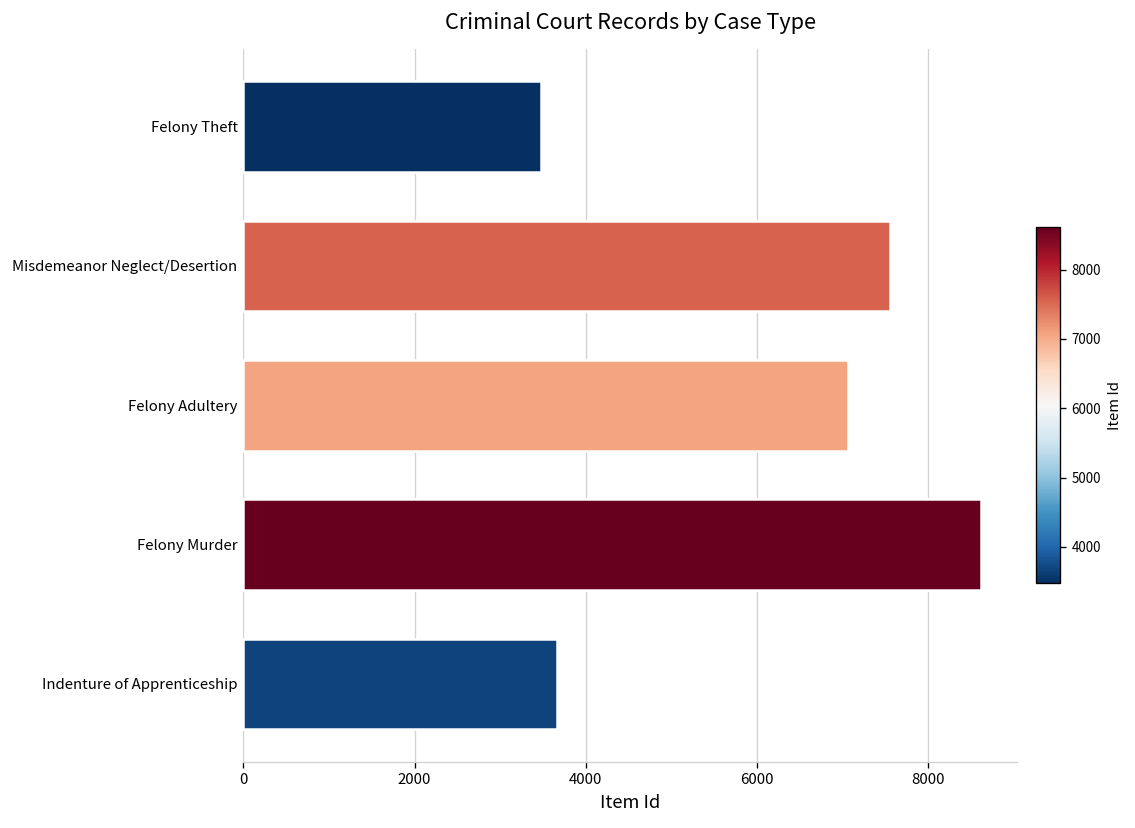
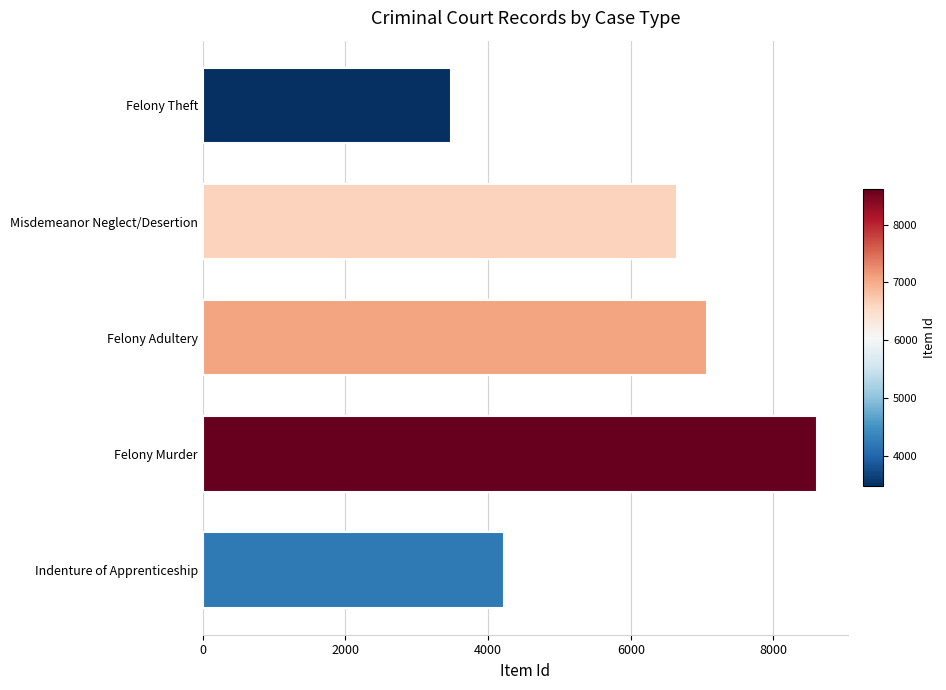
Misdemeanor Neglect/Desertion: 7600 -> 6600
Indenture of Apprenticeship: 3700 -> 4200
